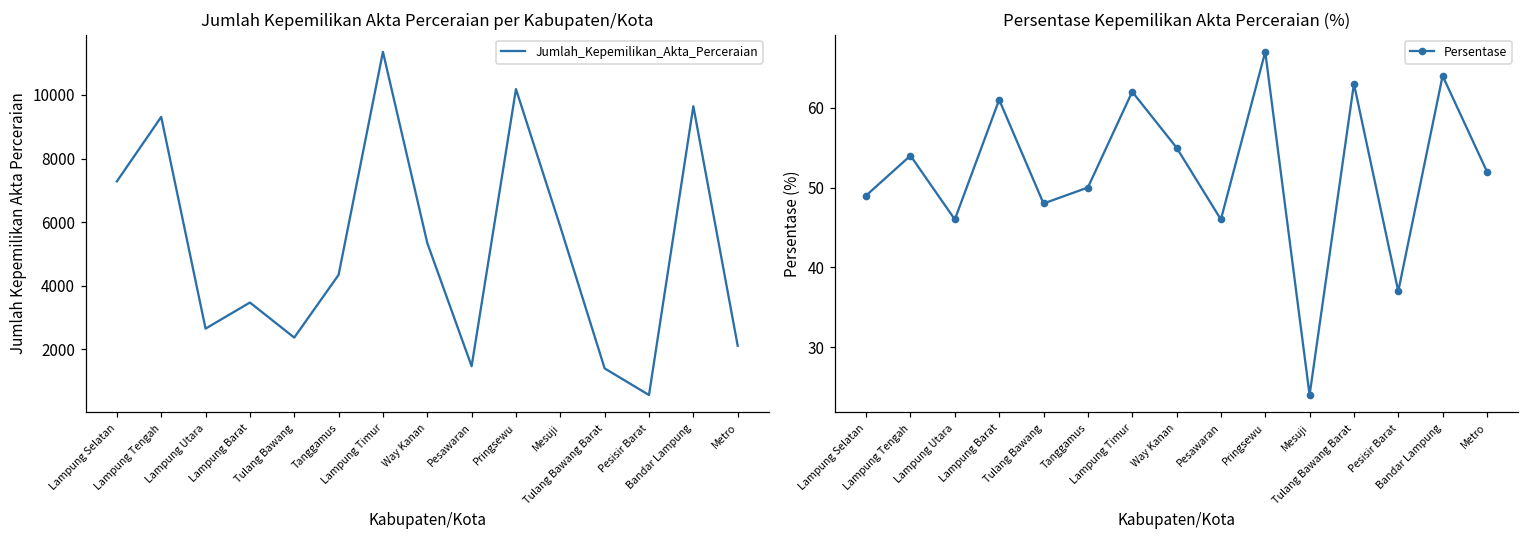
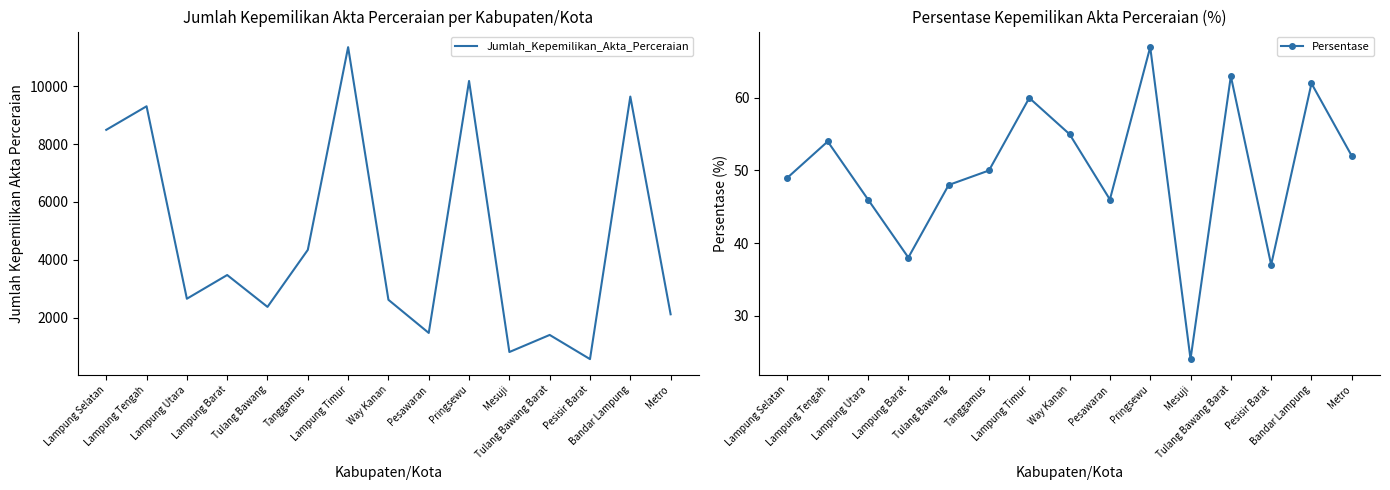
Jumlah Kepemilikan Akta Perceraian per Kabupaten/Kota, Lampung Selatan: 7300 -> 8500
Jumlah Kepemilikan Akta Perceraian per Kabupaten/Kota, Way Kanan: 5300 -> 2600
Jumlah Kepemilikan Akta Perceraian per Kabupaten/Kota, Mesuji: 5900 -> 800
Persentase Kepemilikan Akta Perceraian (%), Lampung Barat: 61 -> 38
Persentase Kepemilikan Akta Perceraian (%), Lampung Timur: 62 -> 60
Persentase Kepemilikan Akta Perceraian (%), Bandar Lampung: 64 -> 62
